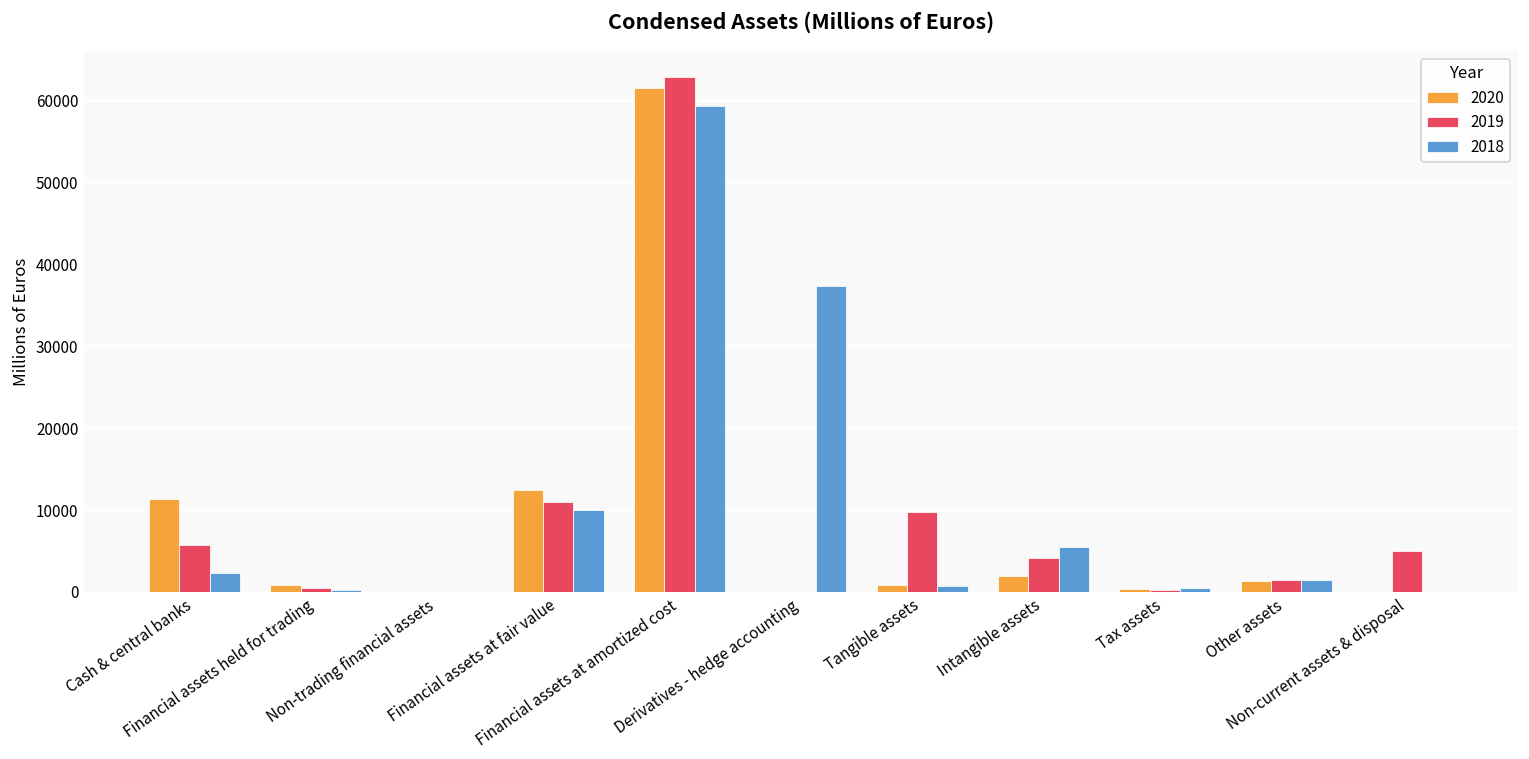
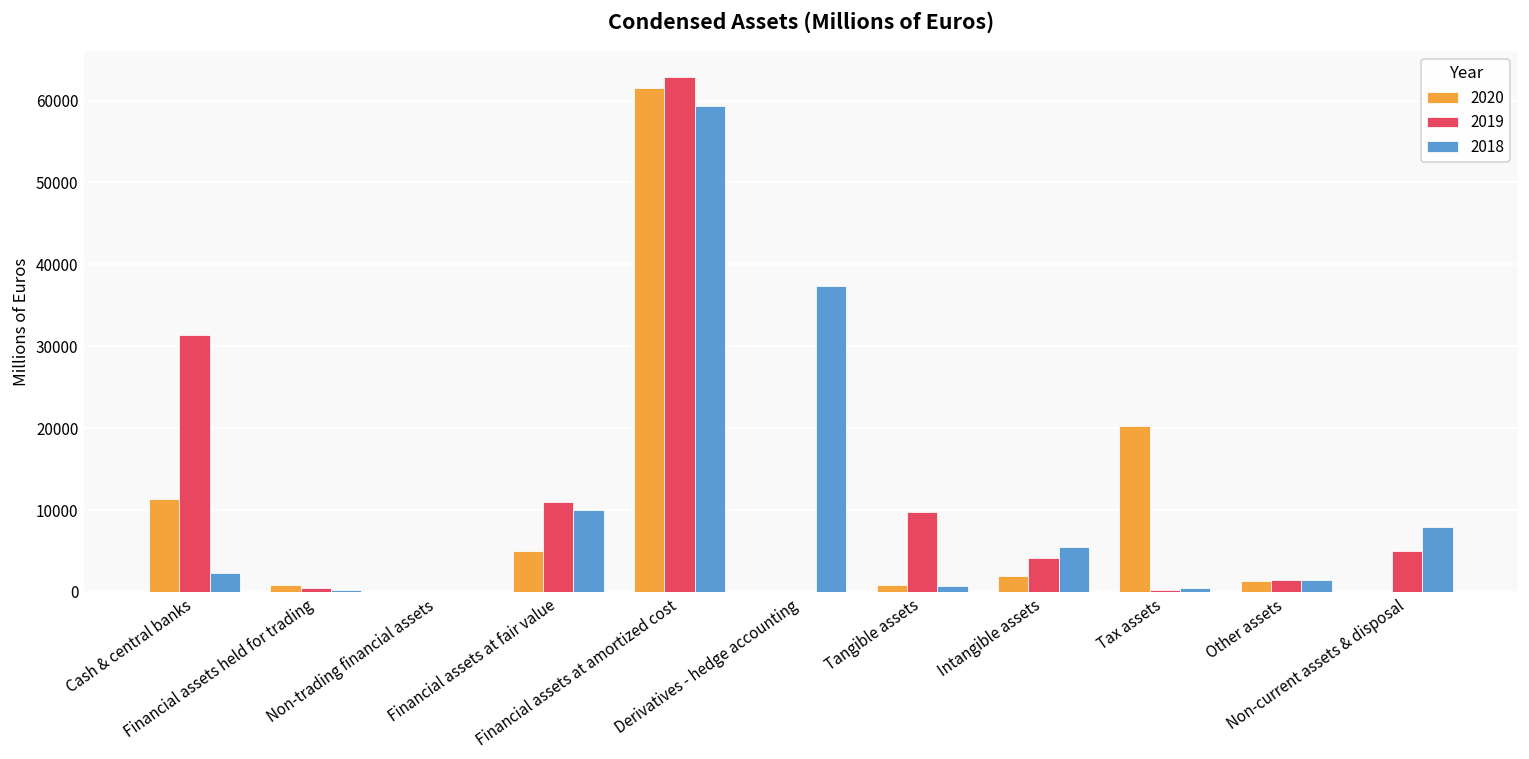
2019, Cash & central banks: 6000 -> 31000
2020, Financial assets at fair value: 12000 -> 5000
2020, Tax assets: 0 -> 20000
2018, Non-current assets & disposal: 0 -> 8000
